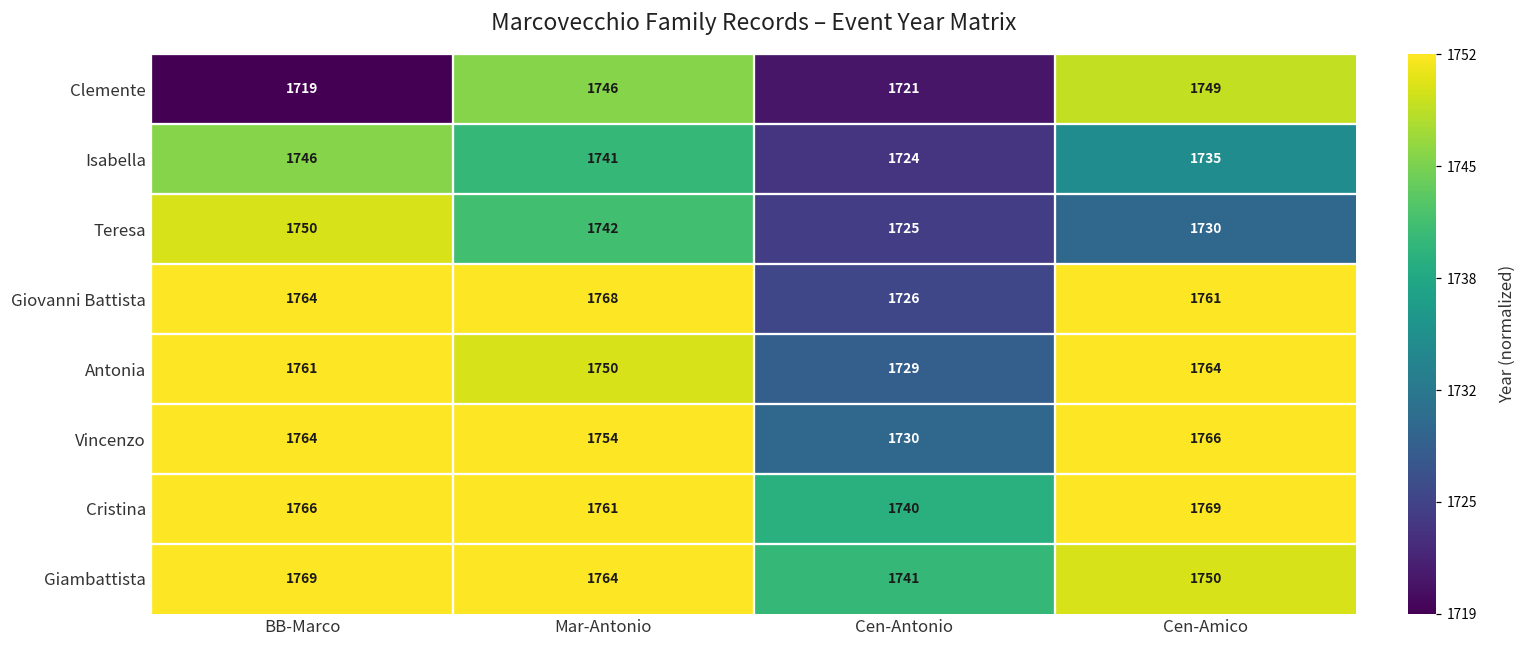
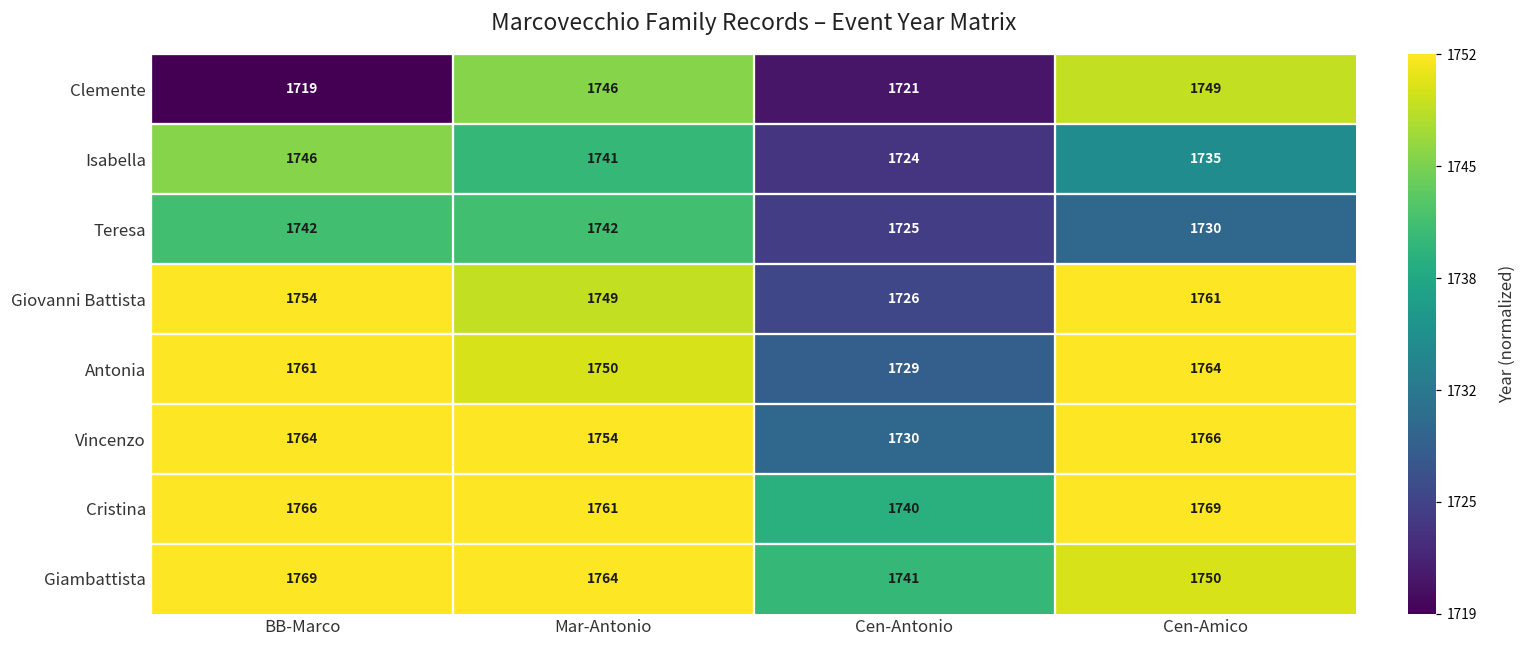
Teresa, BB-Marco: 1750 -> 1742
Giovanni Battista, BB-Marco: 1764 -> 1754
Giovanni Battista, Mar-Antonio: 1768 -> 1749
